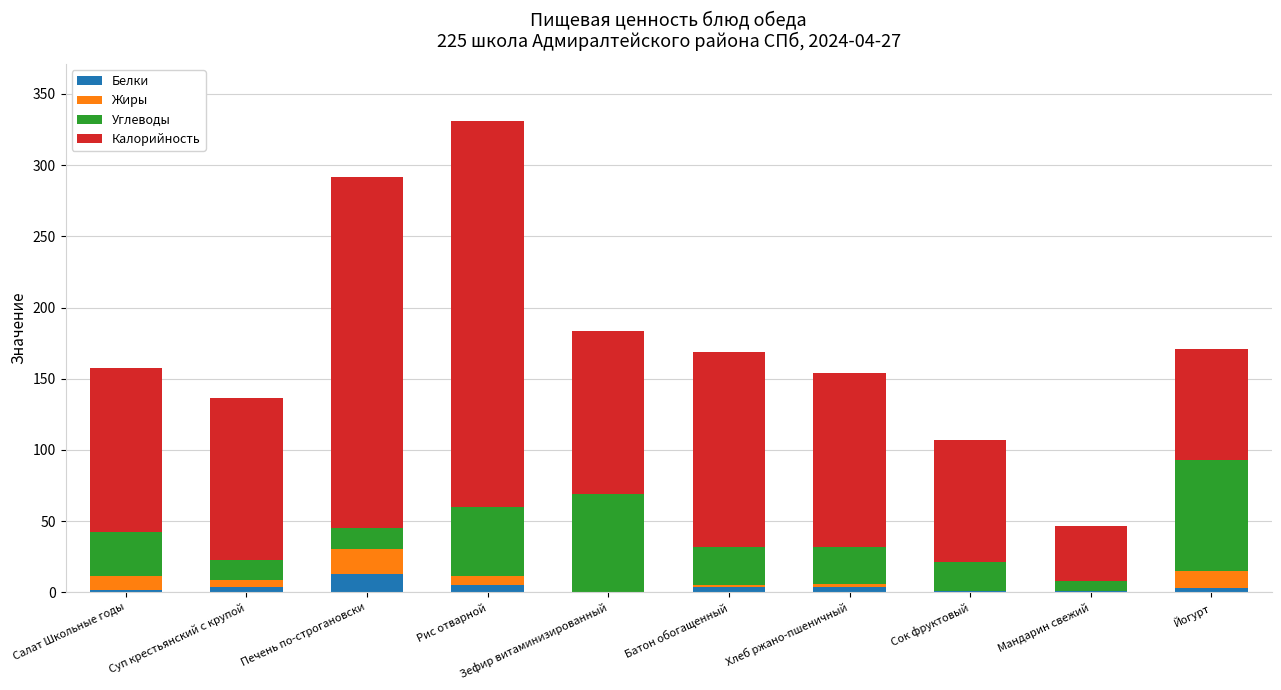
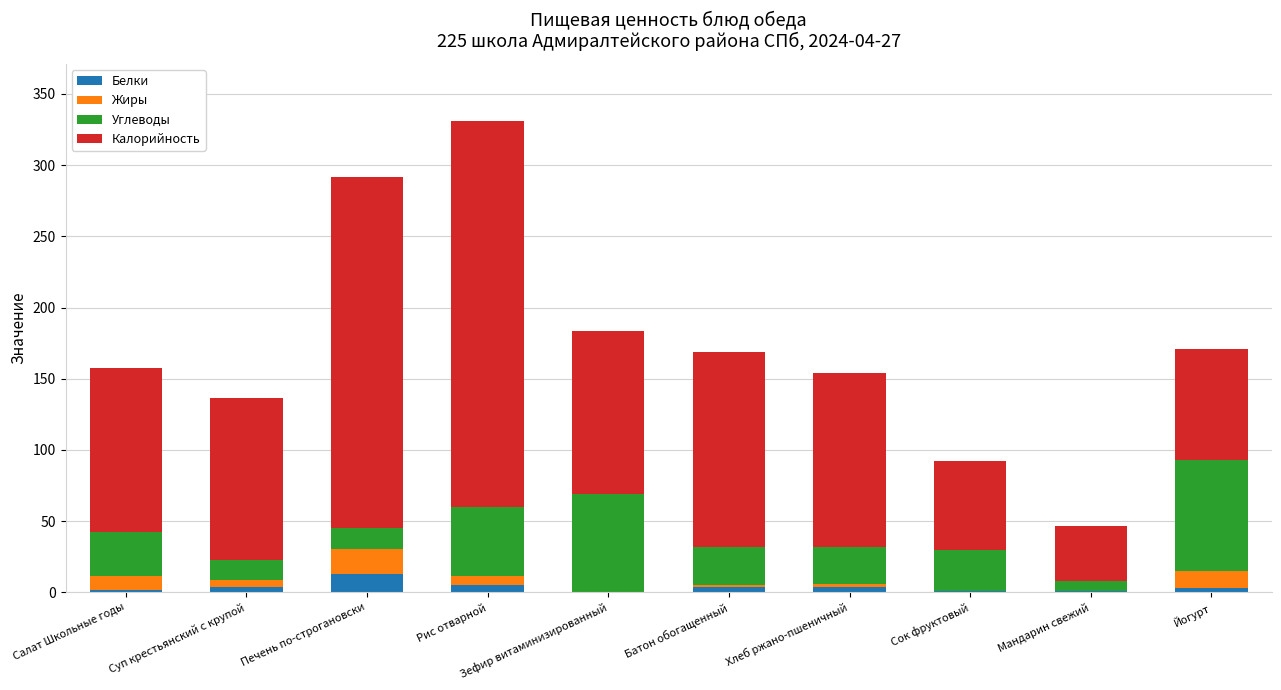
Углеводы, Сок фруктовый: 20 -> 29
Калорийность, Сок фруктовый: 86 -> 62
